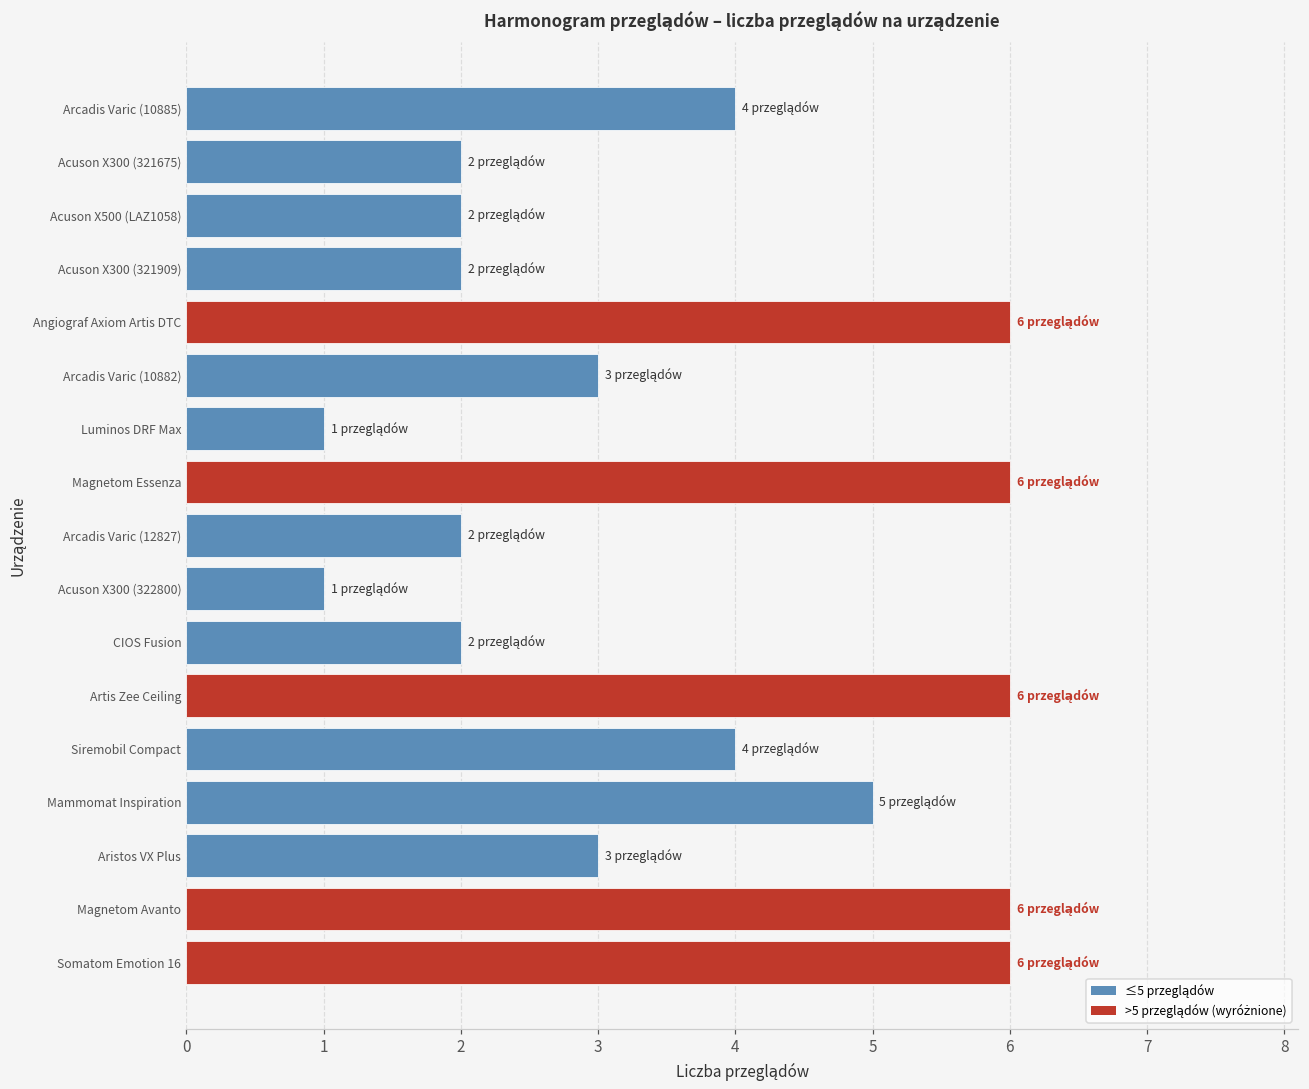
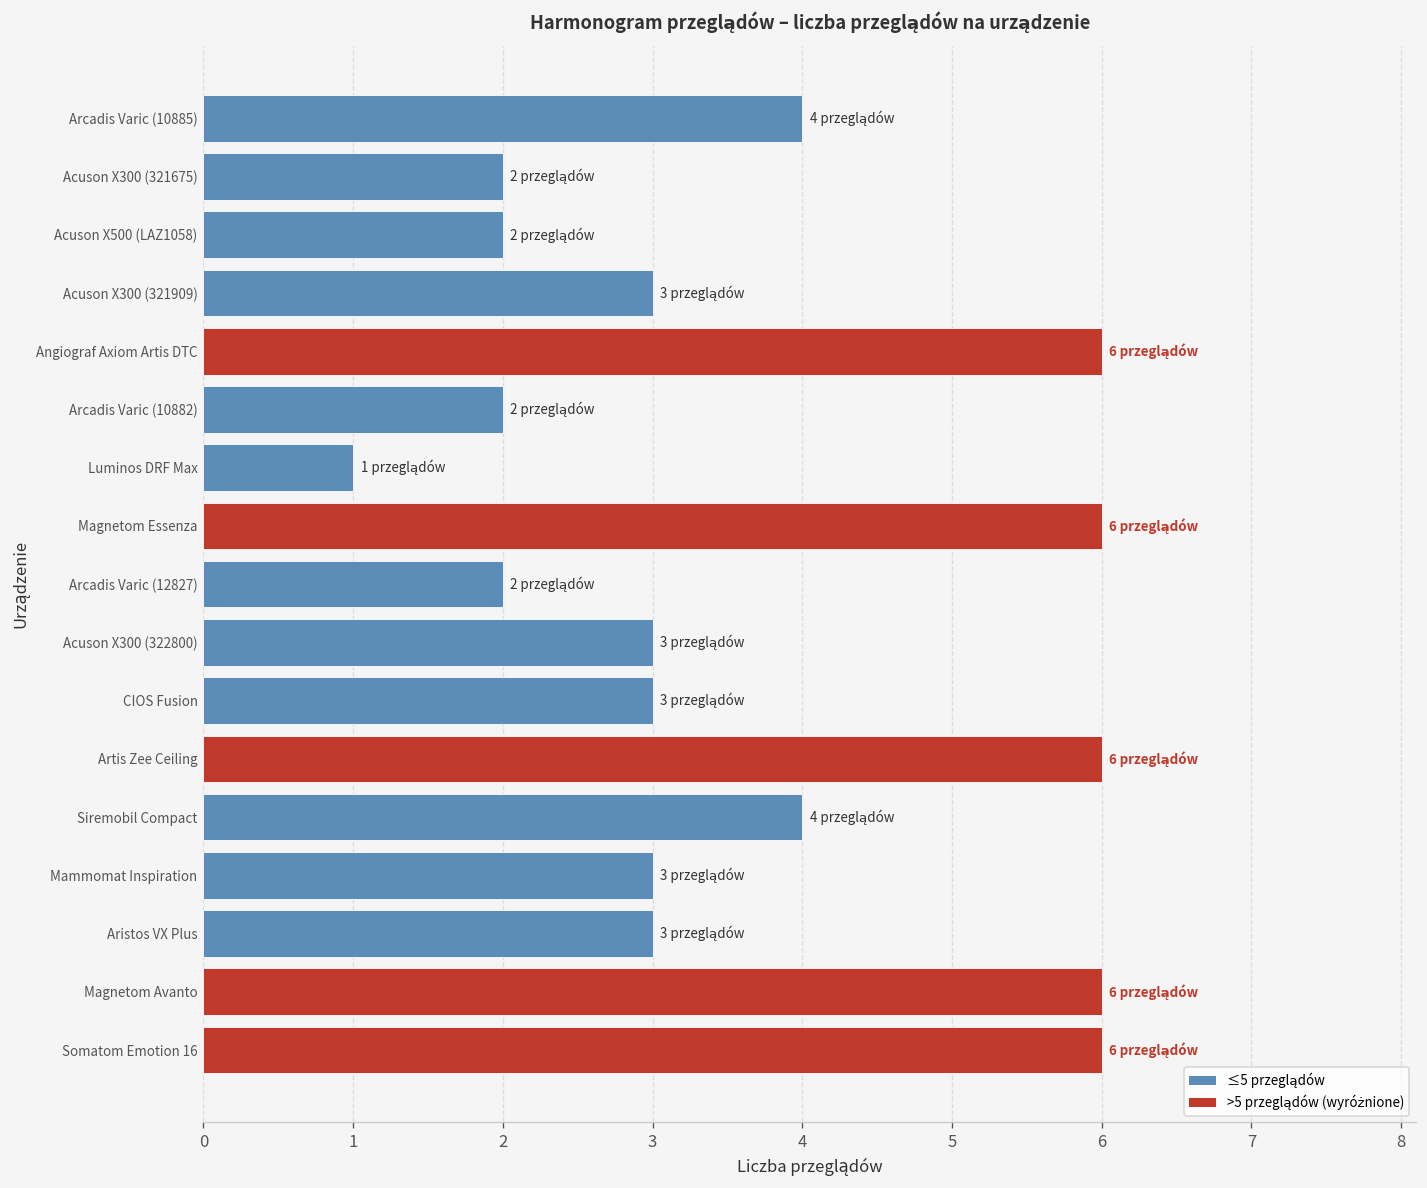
Acuson X300 (321909): 2 -> 3
Arcadis Varic (10882): 3 -> 2
Acuson X300 (322800): 1 -> 3
CIOS Fusion: 2 -> 3
Mammomat Inspiration: 5 -> 3
